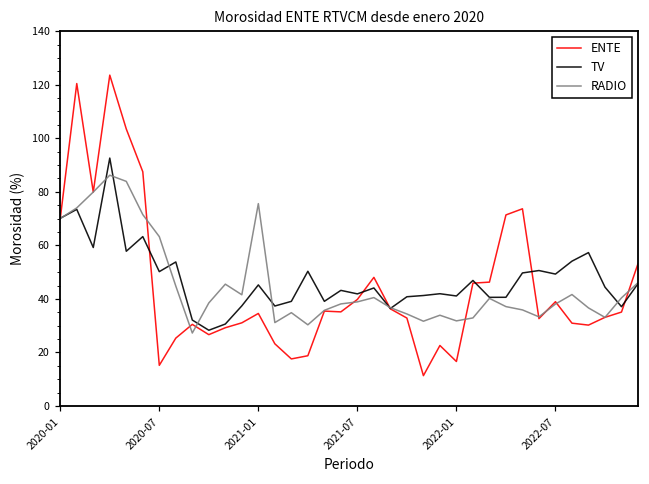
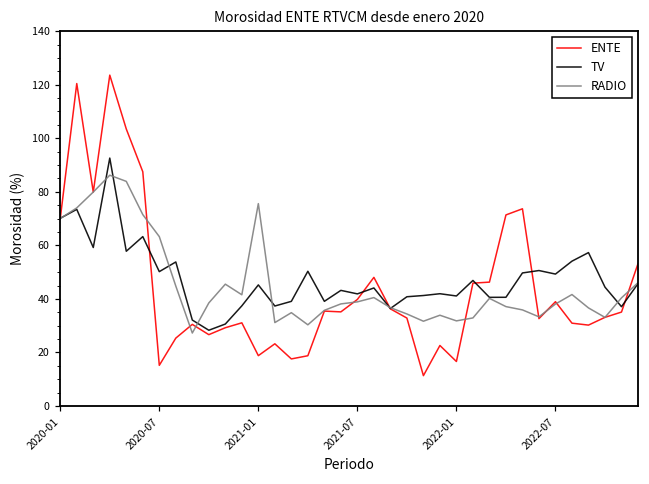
ENTE, 2021-01: 35 -> 19
